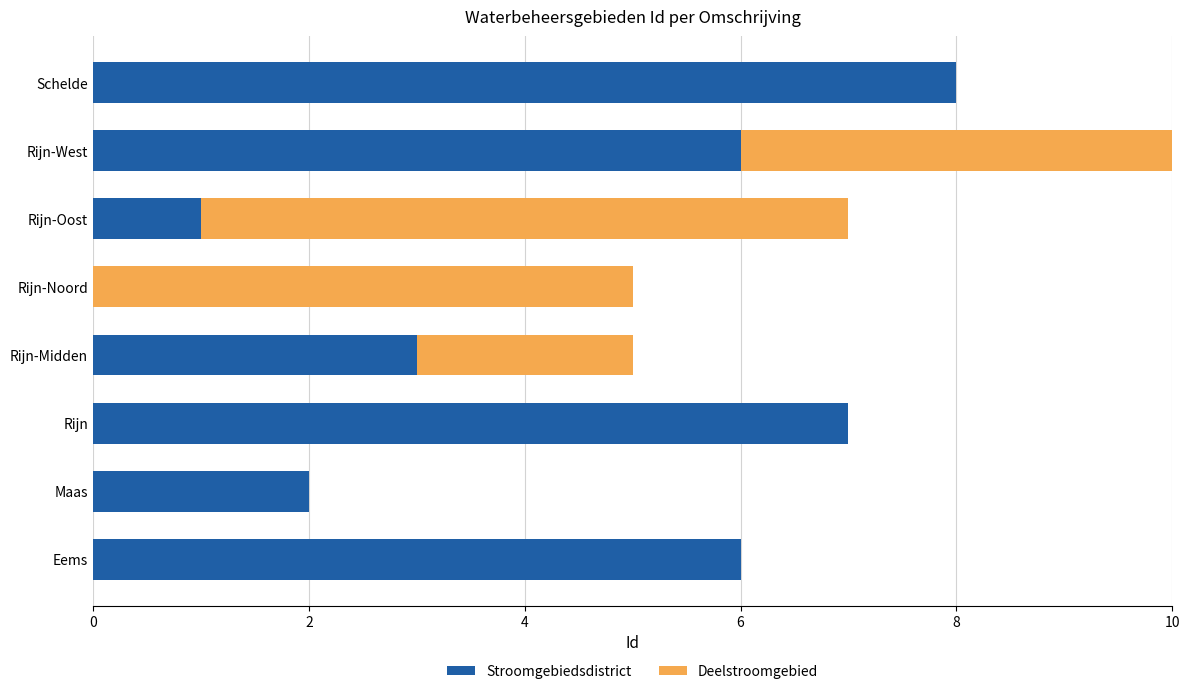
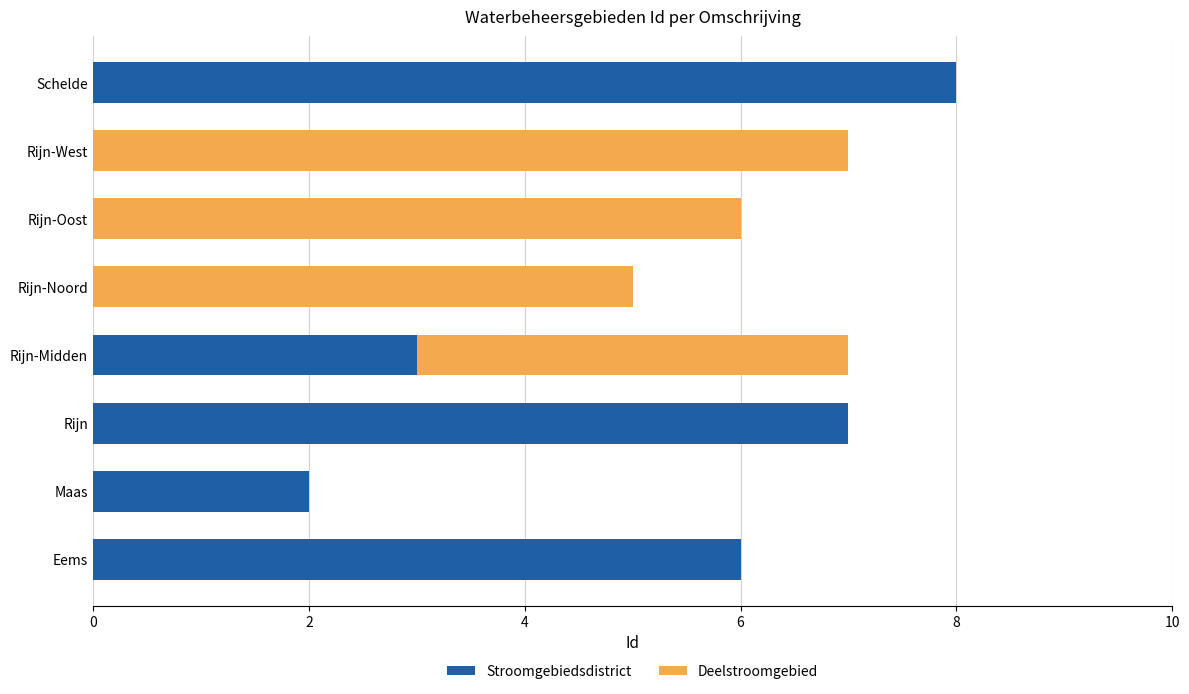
Stroomgebiedsdistrict, Rijn-West: 6 -> 0
Stroomgebiedsdistrict, Rijn-Oost: 1 -> 0
Deelstroomgebied, Rijn-Midden: 2 -> 4
